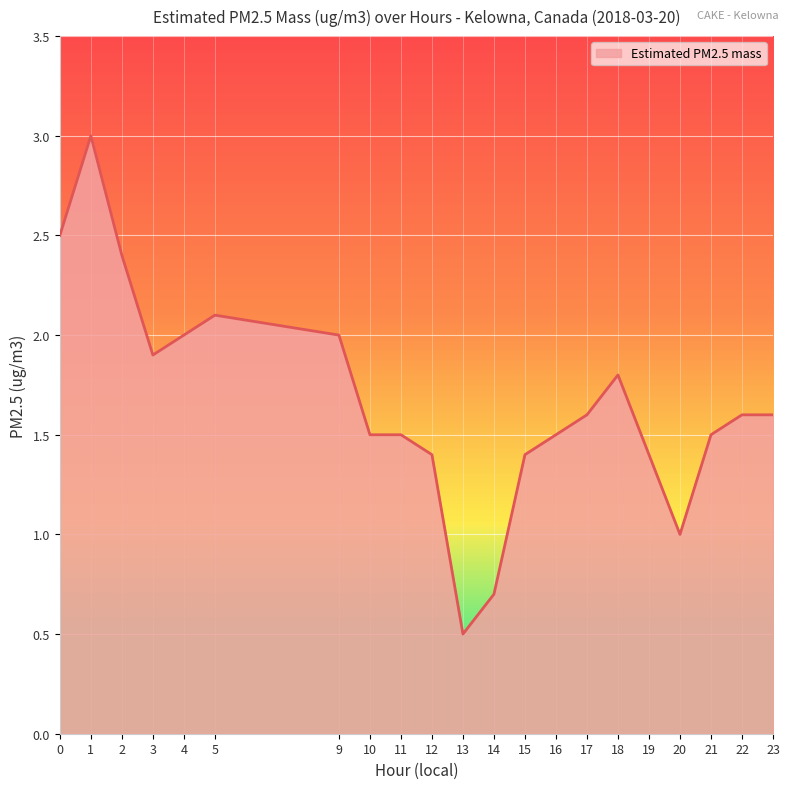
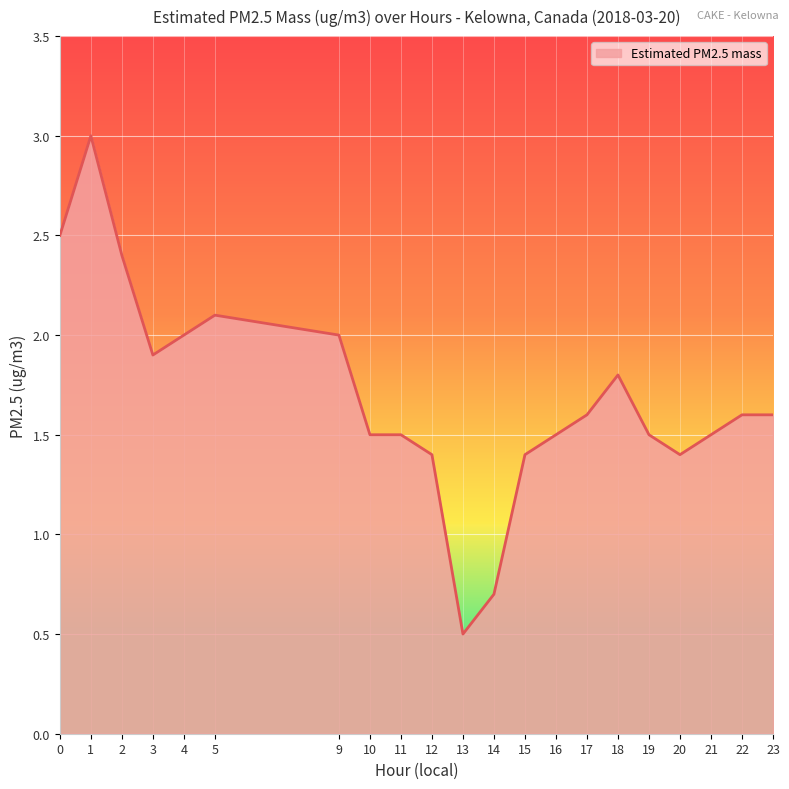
19: 1.4 -> 1.5
20: 1.0 -> 1.4
